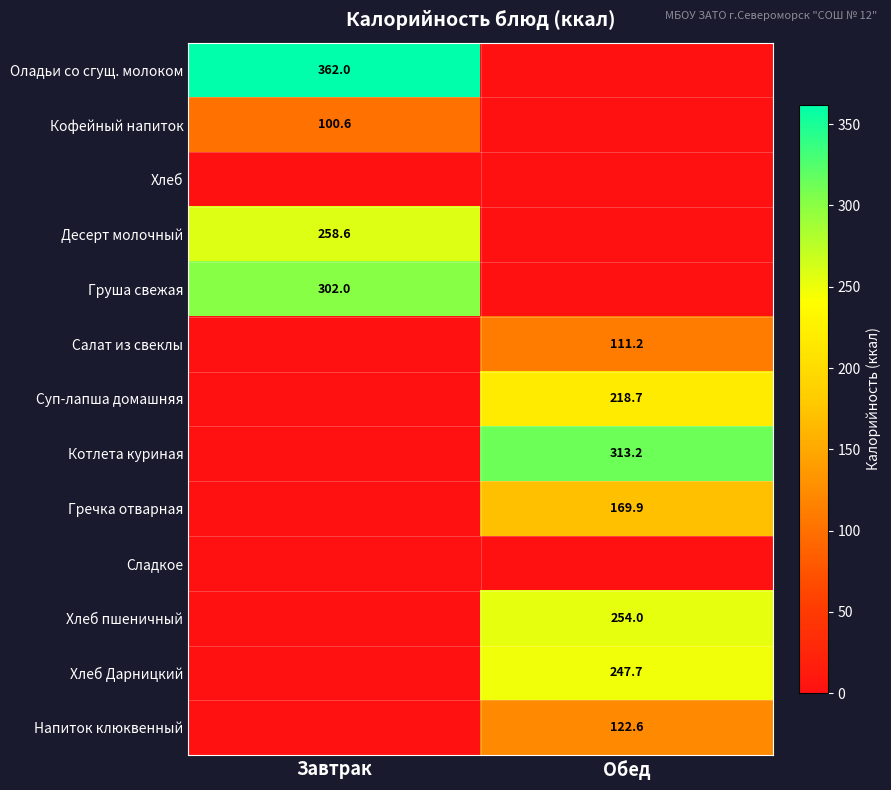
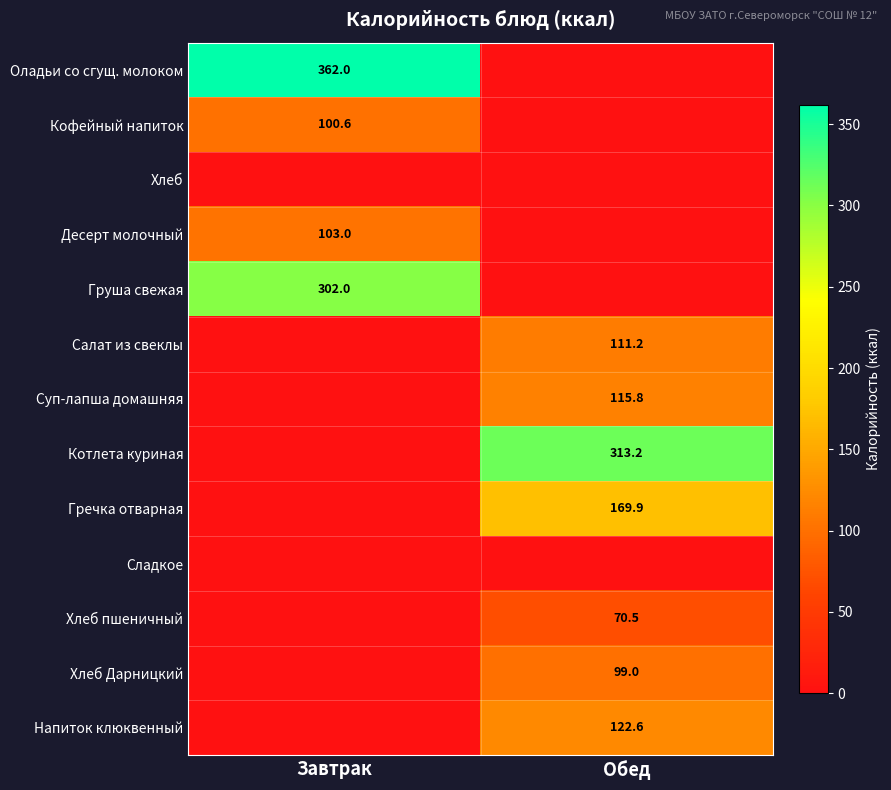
Десерт молочный, Завтрак: 258.6 -> 103.0
Суп-лапша домашняя, Обед: 218.7 -> 115.8
Хлеб пшеничный, Обед: 254.0 -> 70.5
Хлеб Дарницкий, Обед: 247.7 -> 99.0
